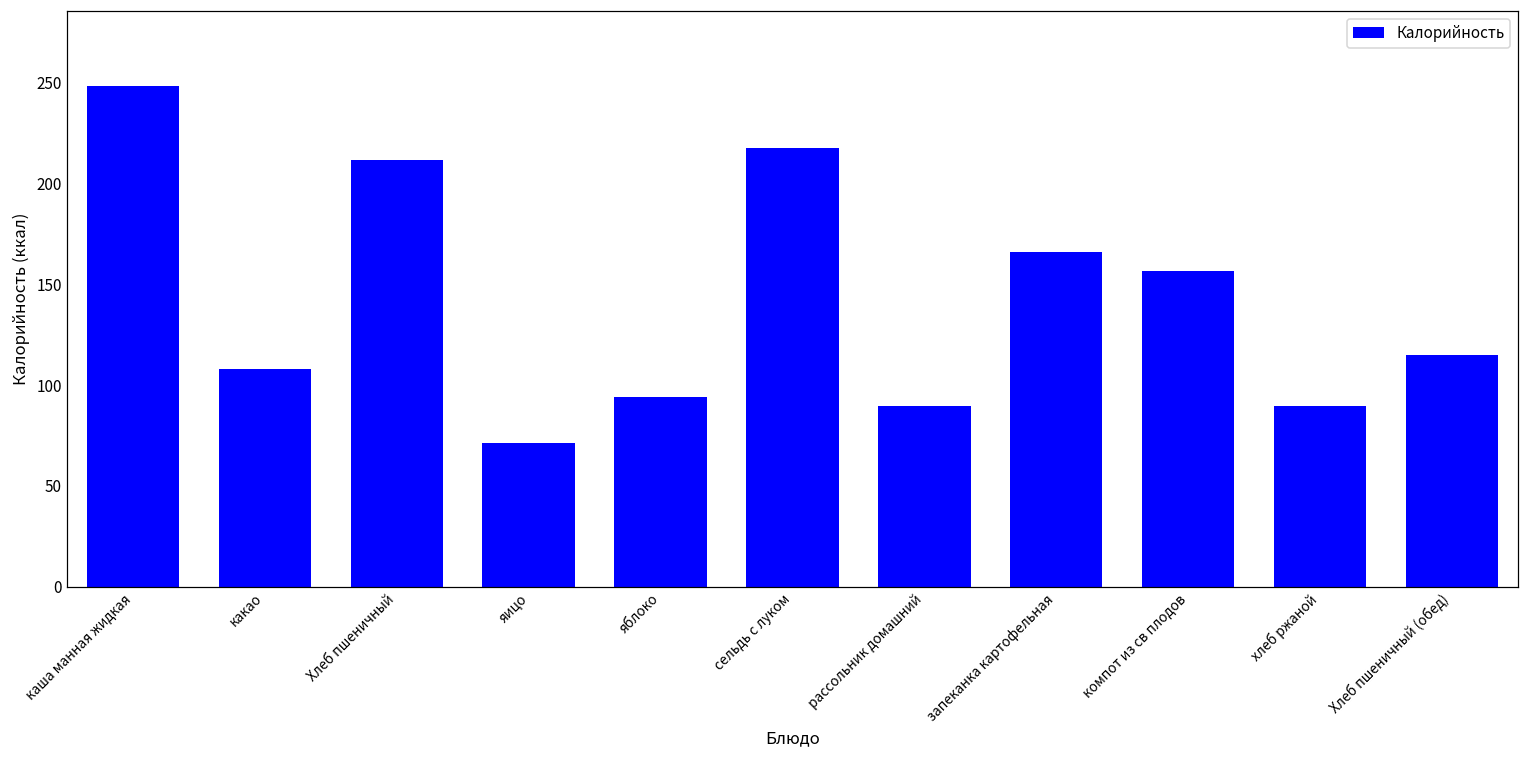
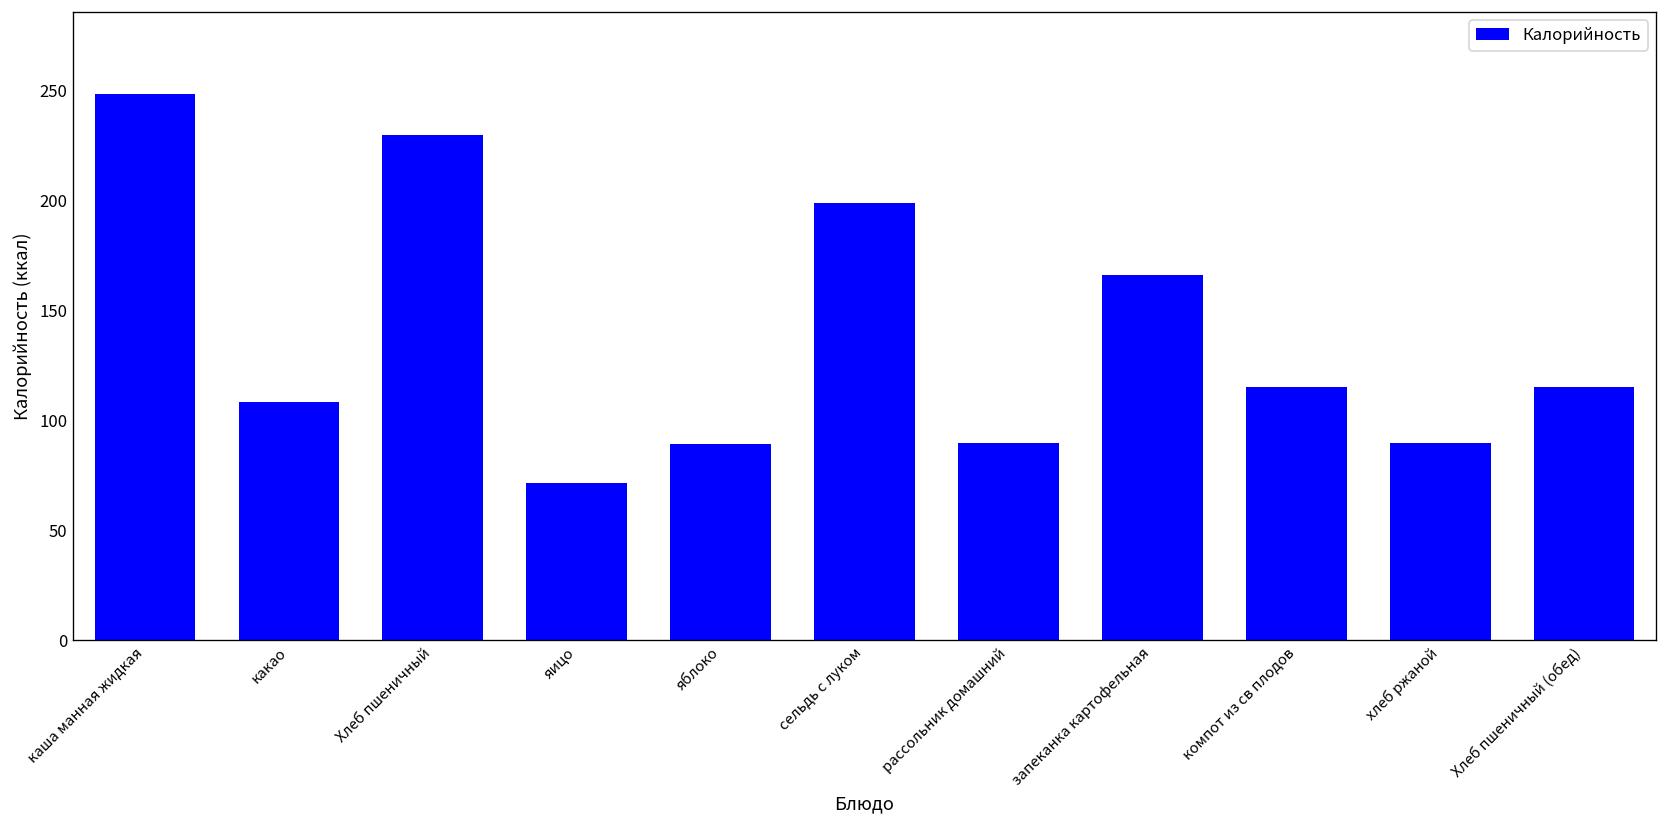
Хлеб пшеничный: 212 -> 230
яблоко: 94 -> 89
сельдь с луком: 217 -> 199
компот из св плодов: 157 -> 115
